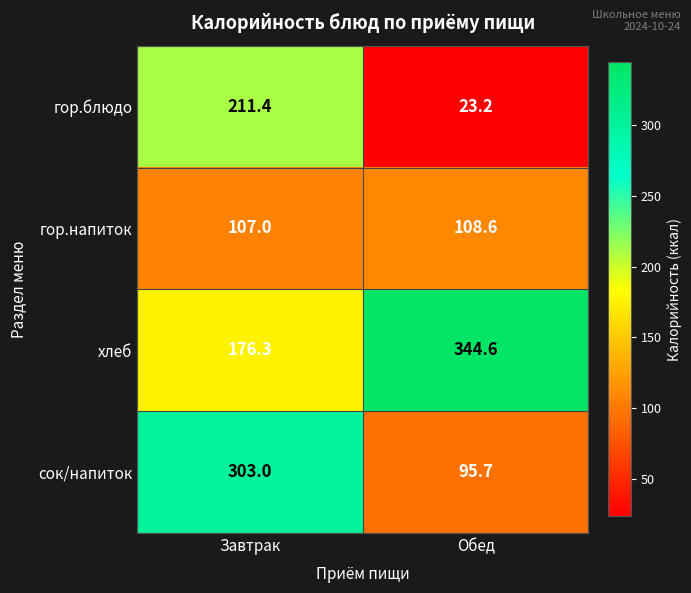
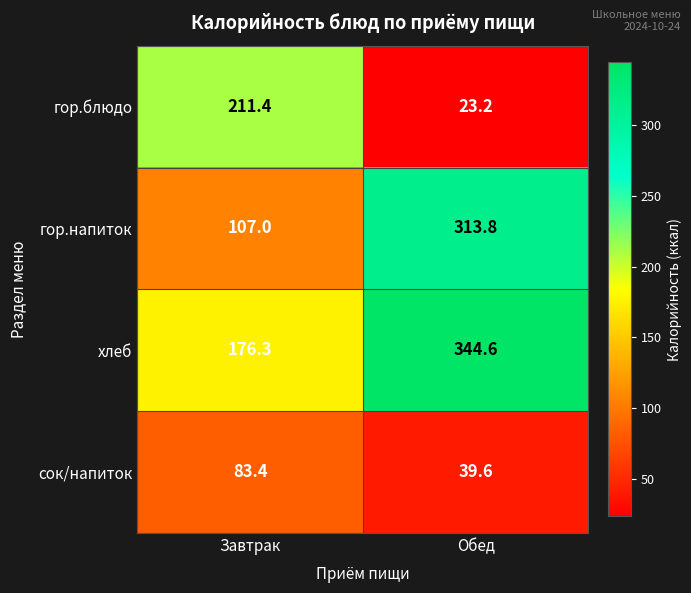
гор.напиток, Обед: 108.6 -> 313.8
сок/напиток, Завтрак: 303.0 -> 83.4
сок/напиток, Обед: 95.7 -> 39.6
